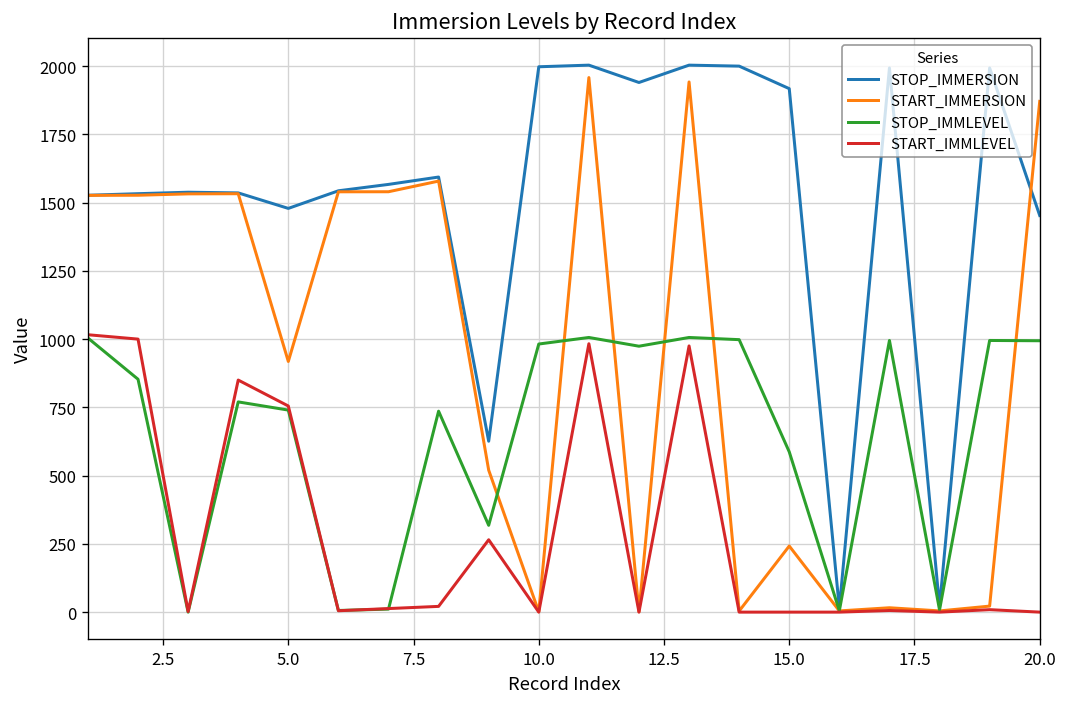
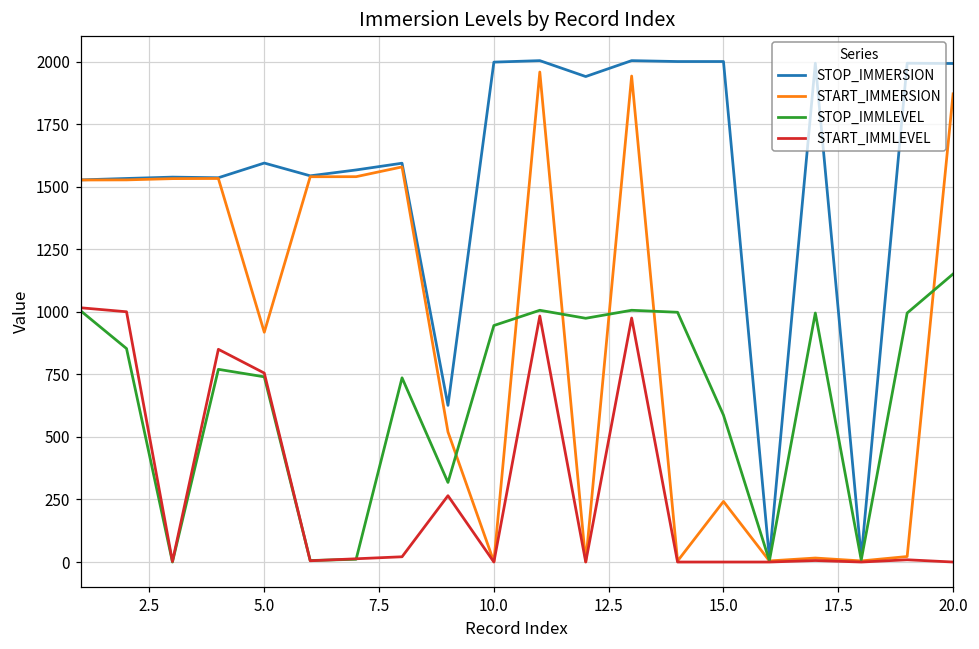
STOP_IMMERSION, 5.0: 1480 -> 1590
STOP_IMMLEVEL, 10.0: 980 -> 950
STOP_IMMERSION, 15.0: 1920 -> 2000
STOP_IMMERSION, 20.0: 1450 -> 1990
STOP_IMMLEVEL, 20.0: 990 -> 1150
